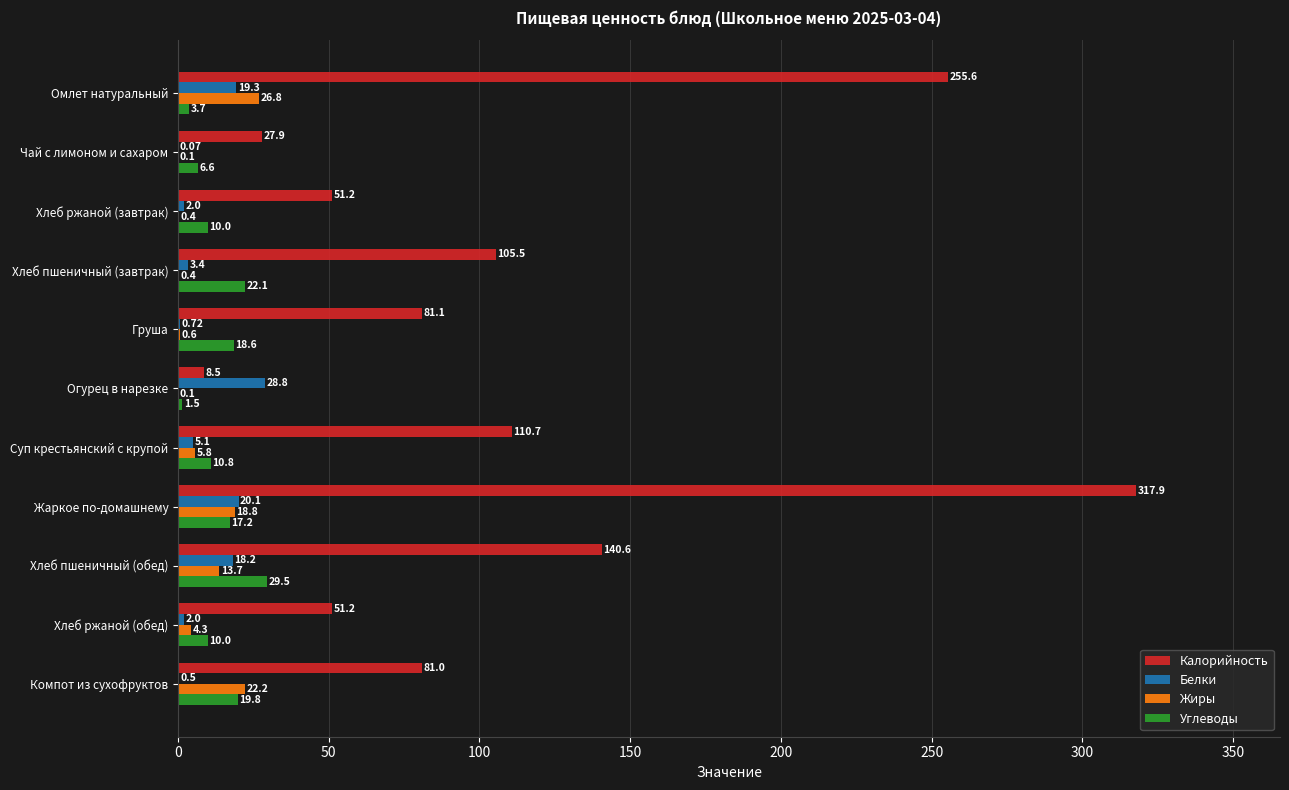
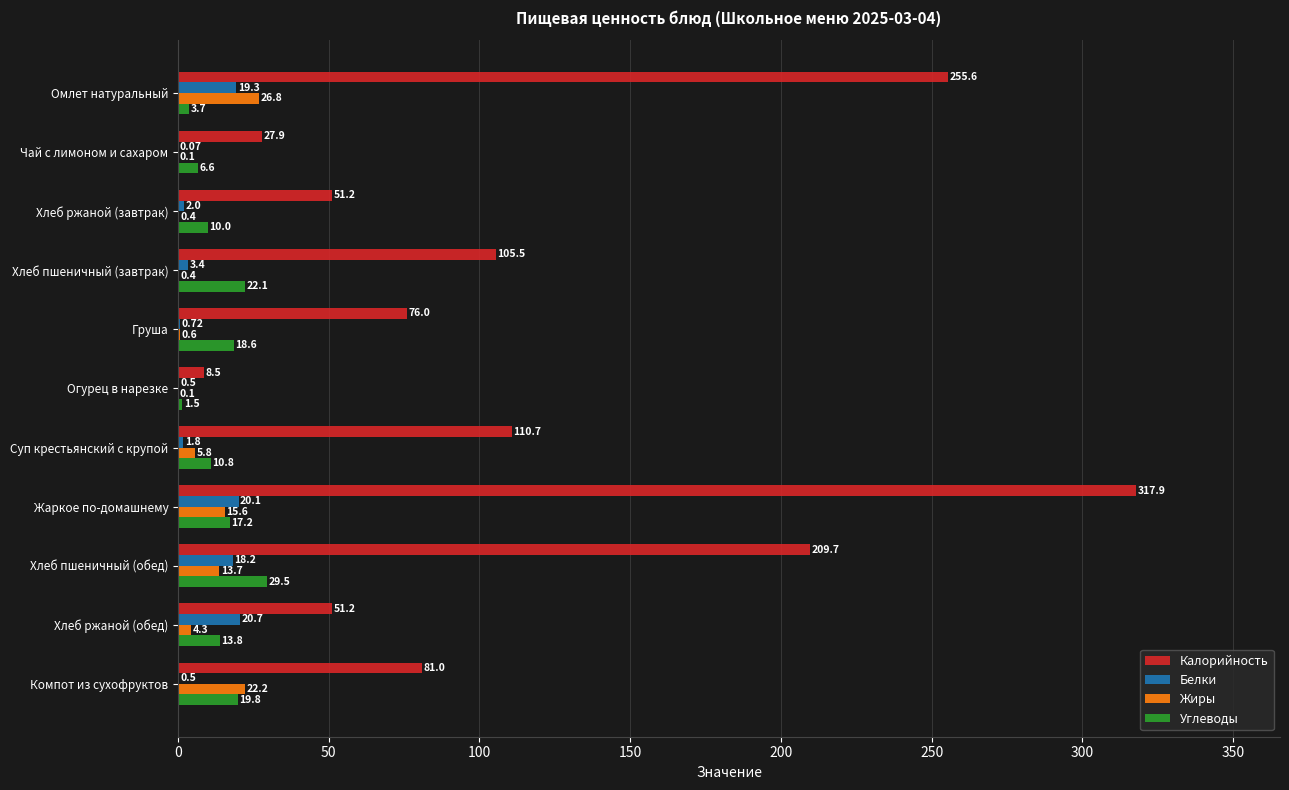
Калорийность, Груша: 81.1 -> 76.0
Белки, Огурец в нарезке: 28.8 -> 0.5
Белки, Суп крестьянский с крупой: 5.1 -> 1.8
Жиры, Жаркое по-домашнему: 18.8 -> 15.6
Калорийность, Хлеб пшеничный (обед): 140.6 -> 209.7
Белки, Хлеб ржаной (обед): 2.0 -> 20.7
Углеводы, Хлеб ржаной (обед): 10.0 -> 13.8
